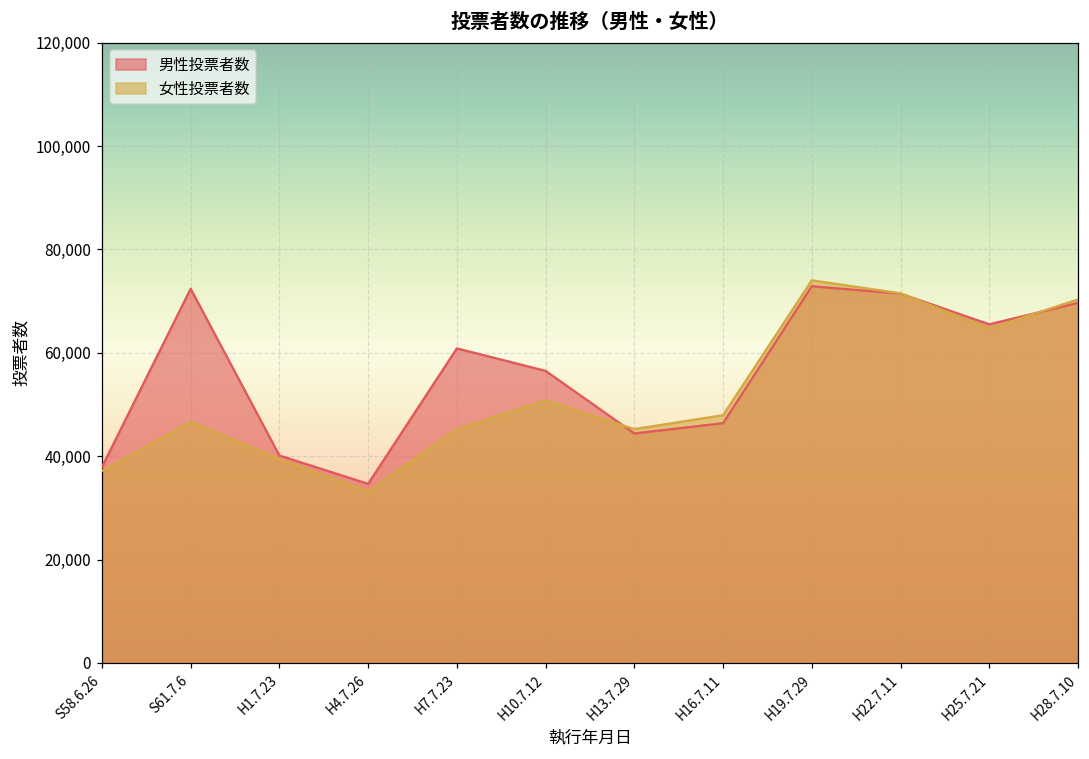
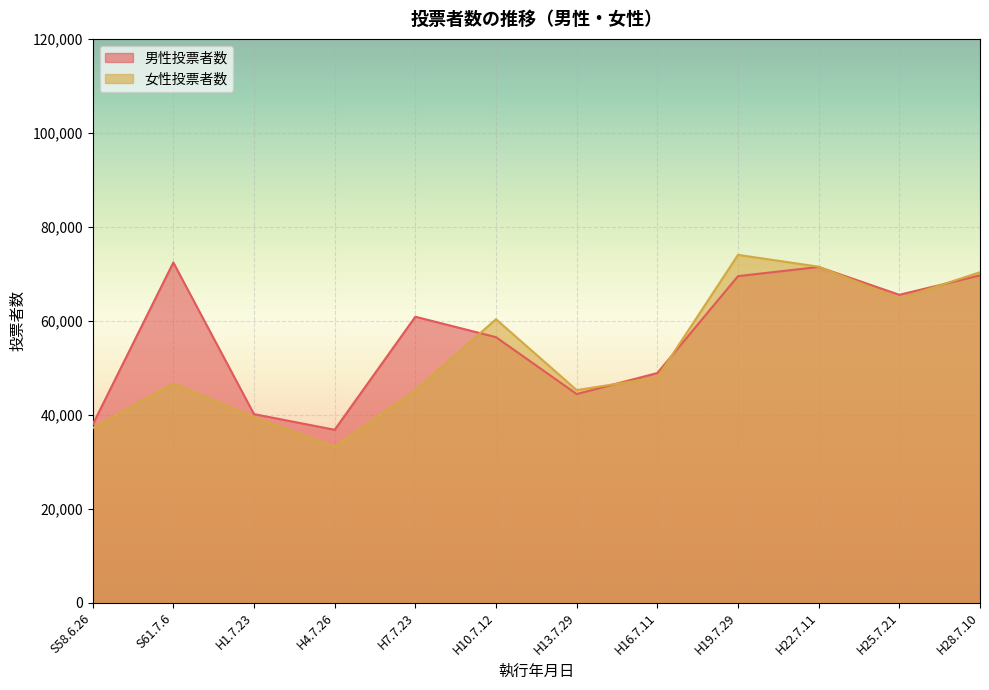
男性投票者数, H4.7.26: 35,000 -> 37,000
女性投票者数, H10.7.12: 51,000 -> 60,000
男性投票者数, H16.7.11: 46,000 -> 49,000
男性投票者数, H19.7.29: 73,000 -> 69,000
